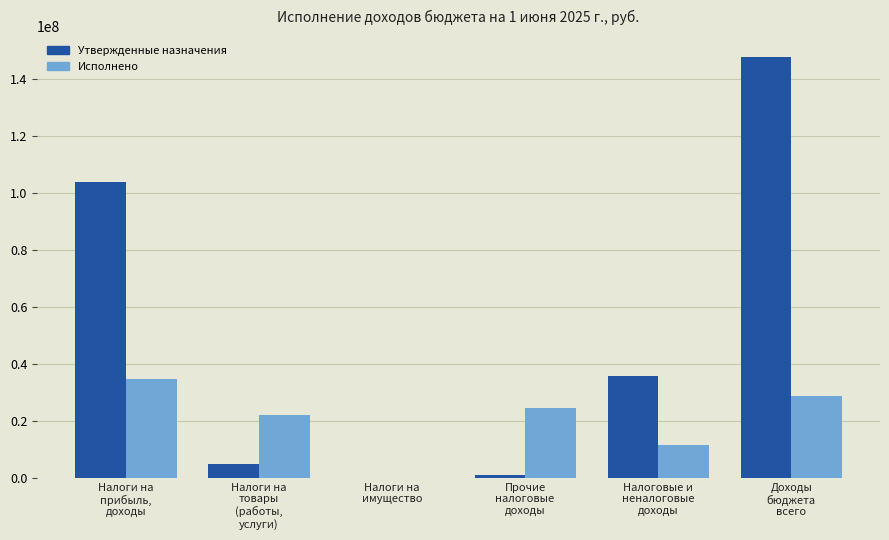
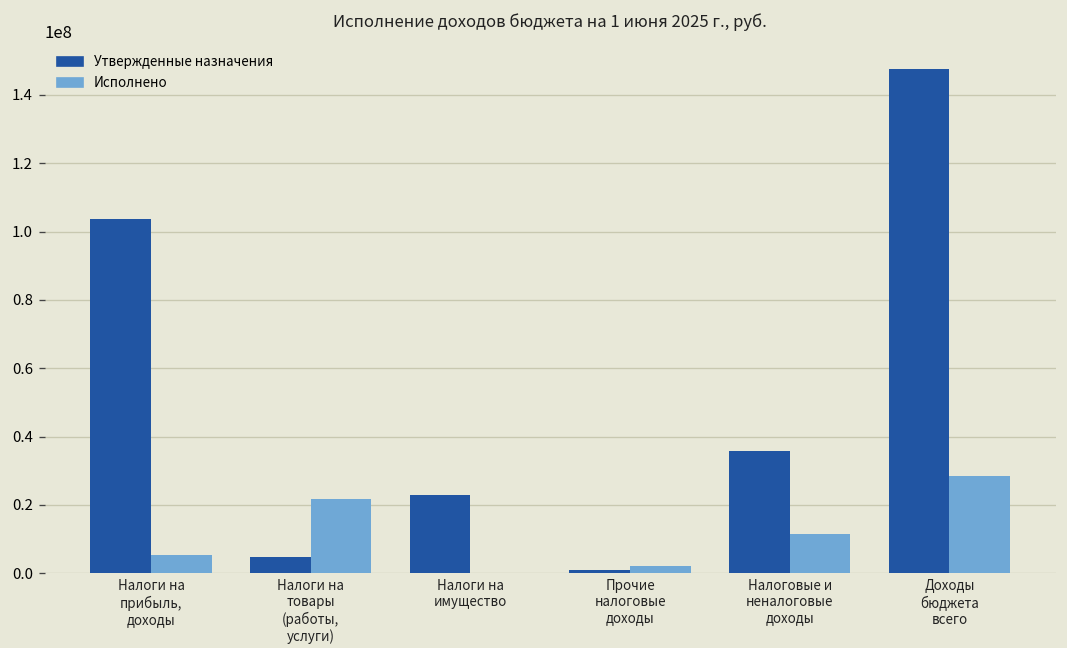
Исполнено, Налоги на прибыль, доходы: 35000000 -> 5000000
Утвержденные назначения, Налоги на имущество: 0 -> 23000000
Исполнено, Прочие налоговые доходы: 24000000 -> 2000000
